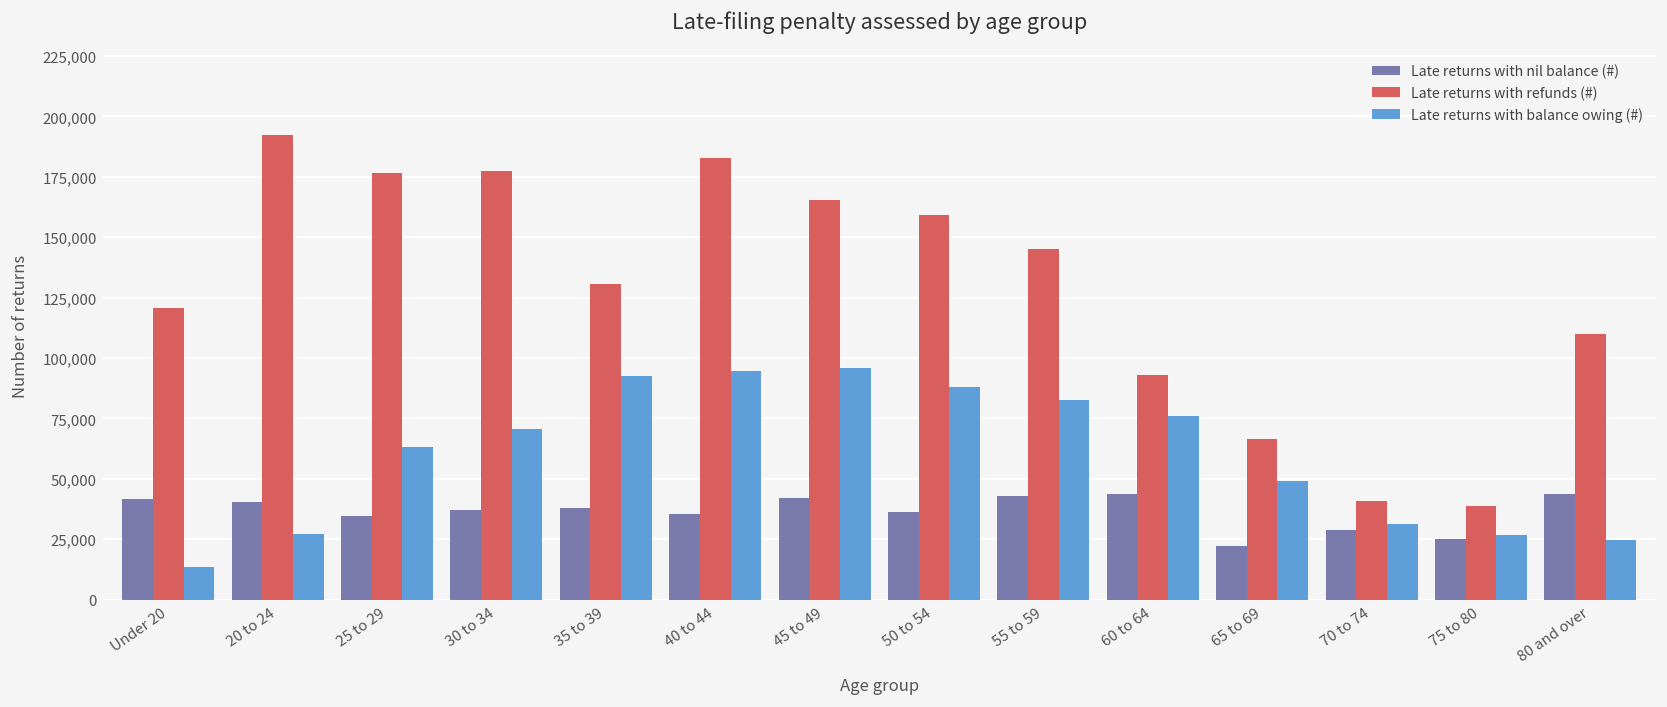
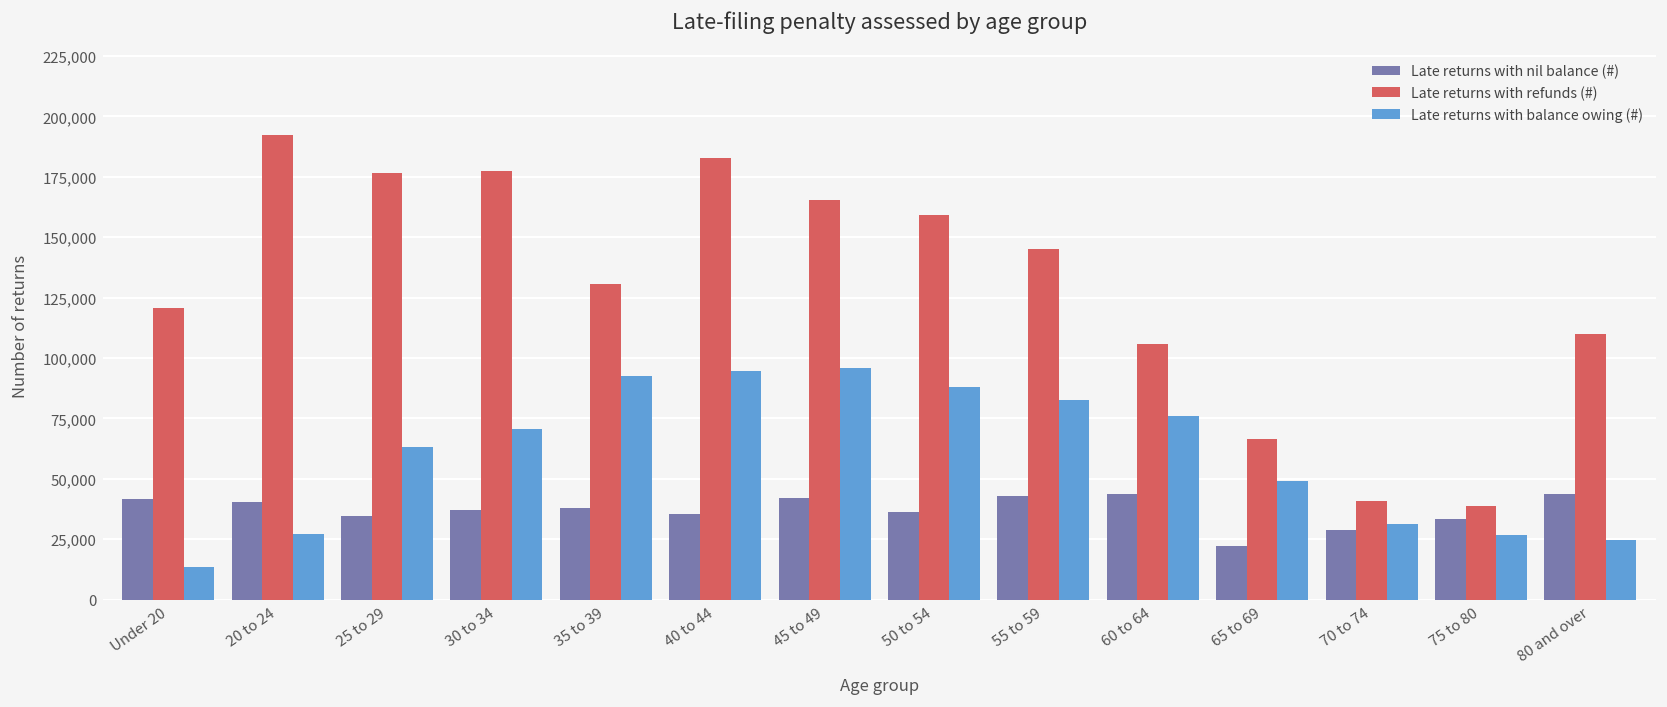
Late returns with refunds (#), 60 to 64: 93,000 -> 106,000
Late returns with nil balance (#), 75 to 80: 25,000 -> 33,000
